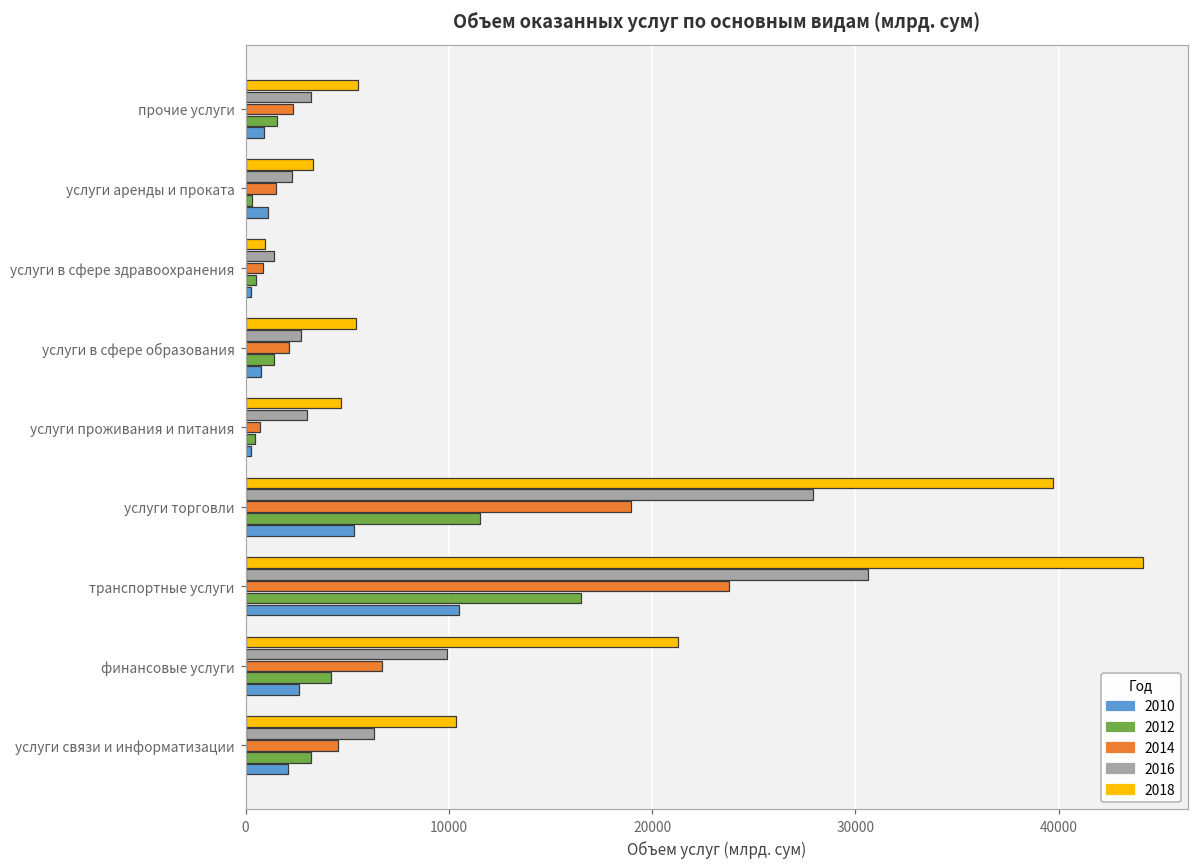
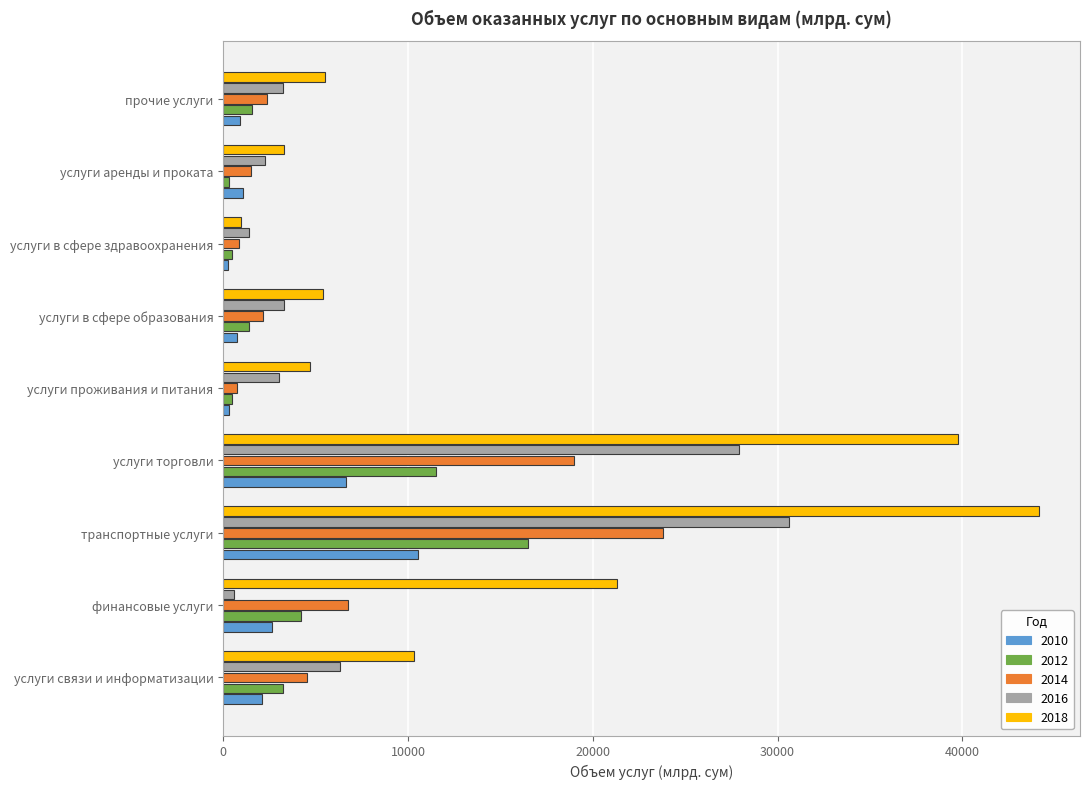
2016, услуги в сфере образования: 2700 -> 3300
2010, услуги торговли: 5300 -> 6600
2016, финансовые услуги: 9900 -> 600
